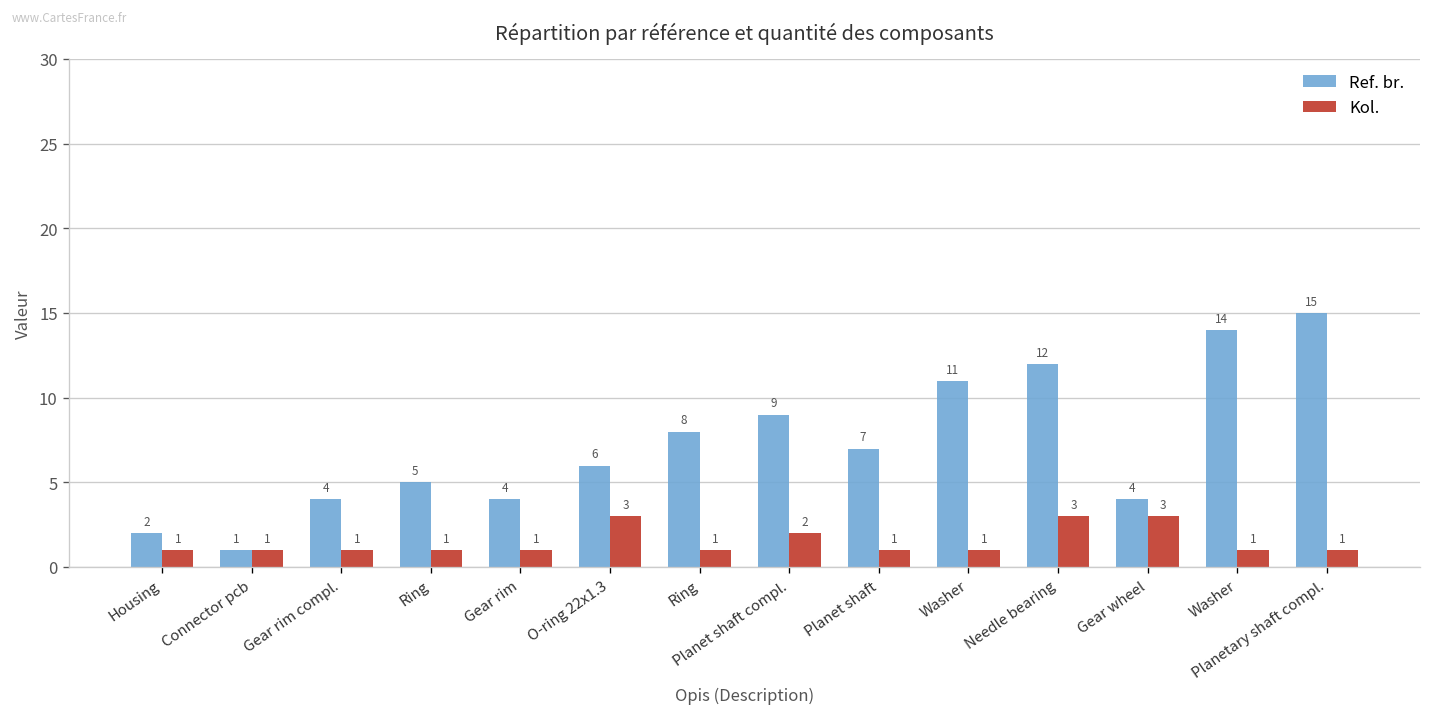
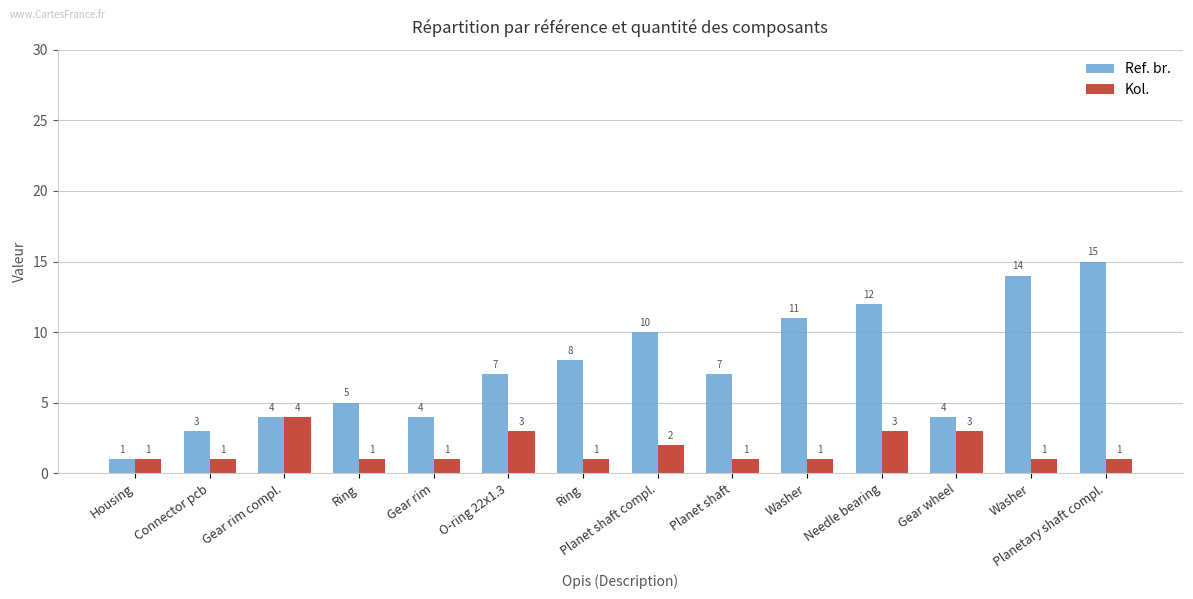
Ref. br., Housing: 2 -> 1
Ref. br., Connector pcb: 1 -> 3
Kol., Gear rim compl.: 1 -> 4
Ref. br., O-ring 22x1.3: 6 -> 7
Ref. br., Planet shaft compl.: 9 -> 10
